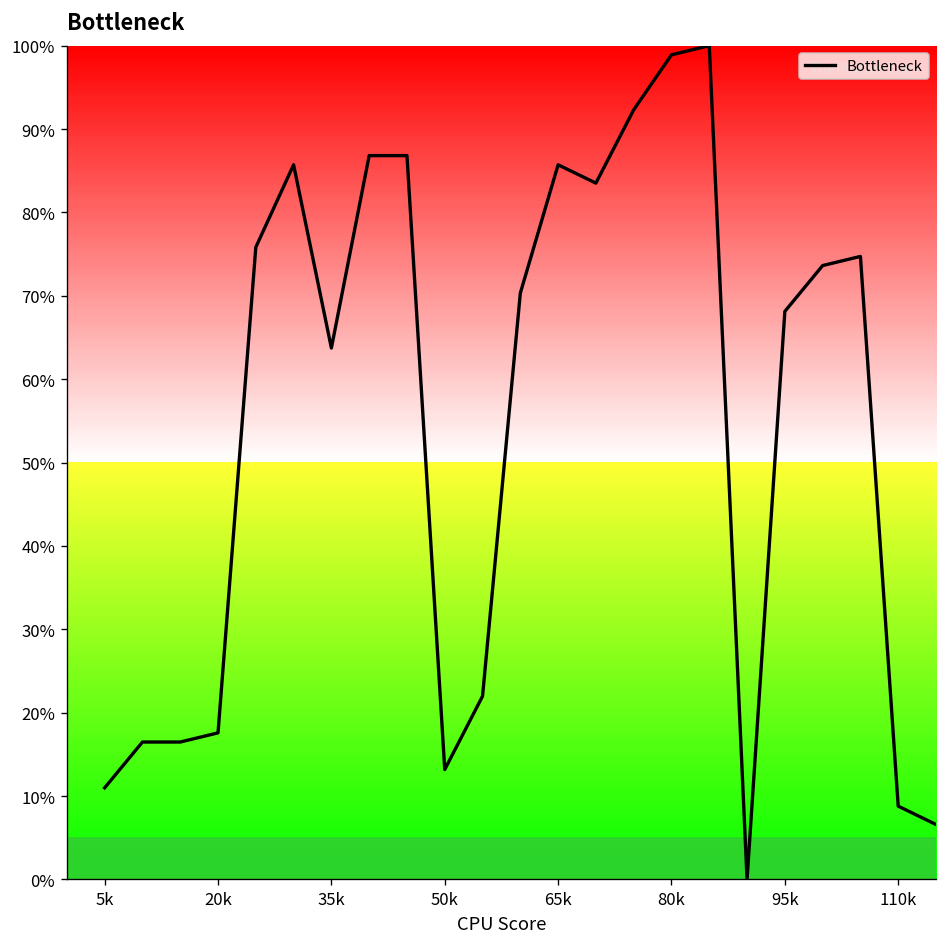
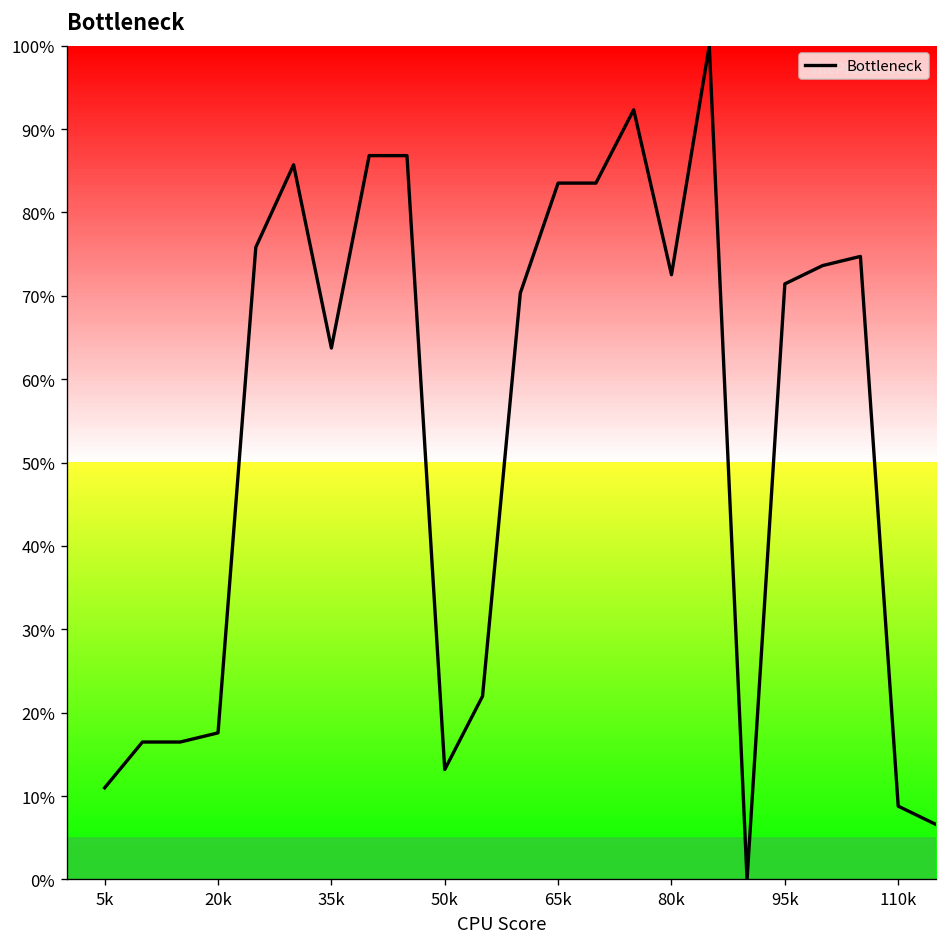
65k: 86% -> 84%
80k: 99% -> 73%
95k: 68% -> 71%
